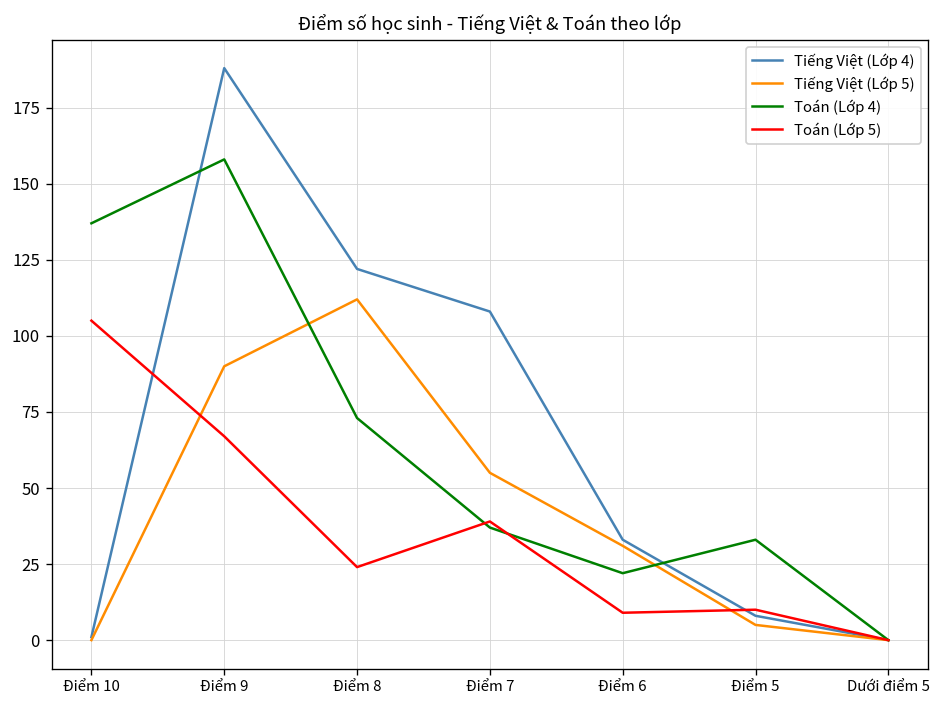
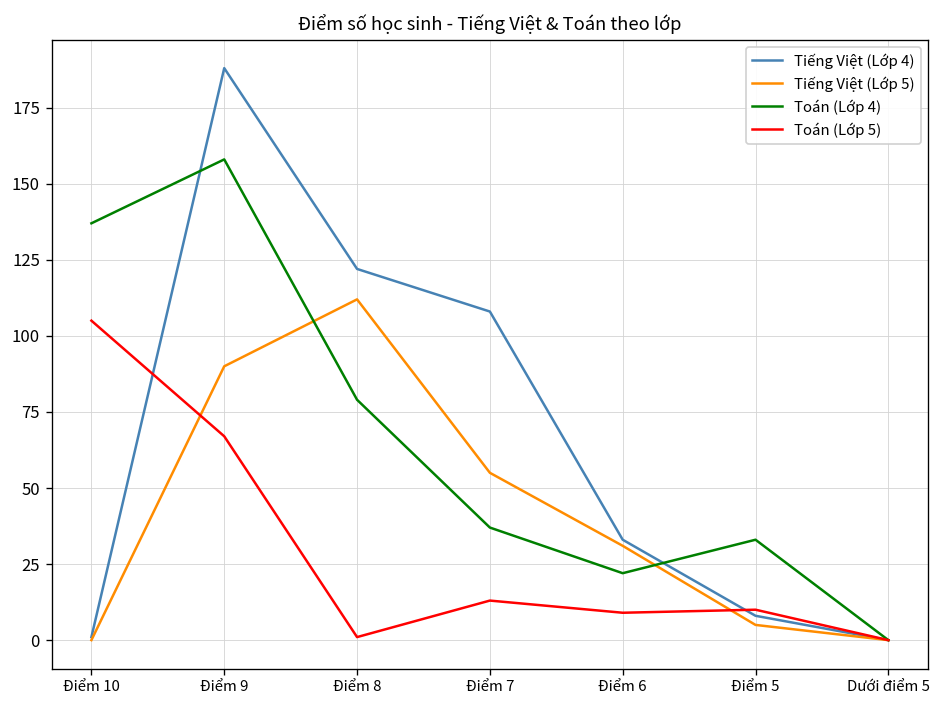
Toán (Lớp 4), Điểm 8: 73 -> 79
Toán (Lớp 5), Điểm 8: 24 -> 1
Toán (Lớp 5), Điểm 7: 39 -> 13
